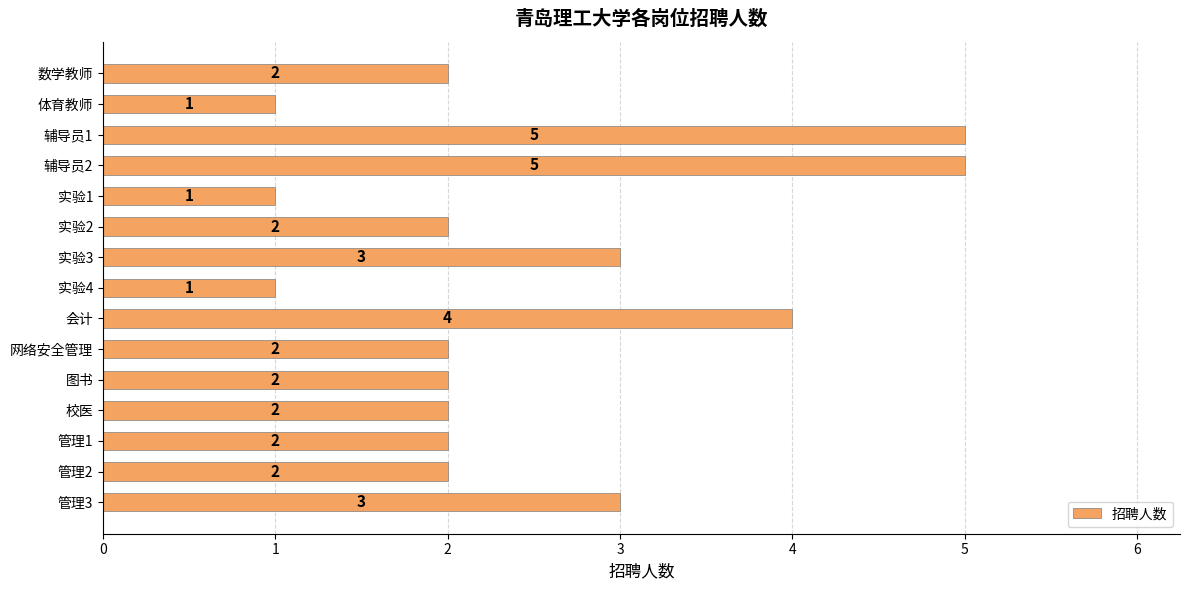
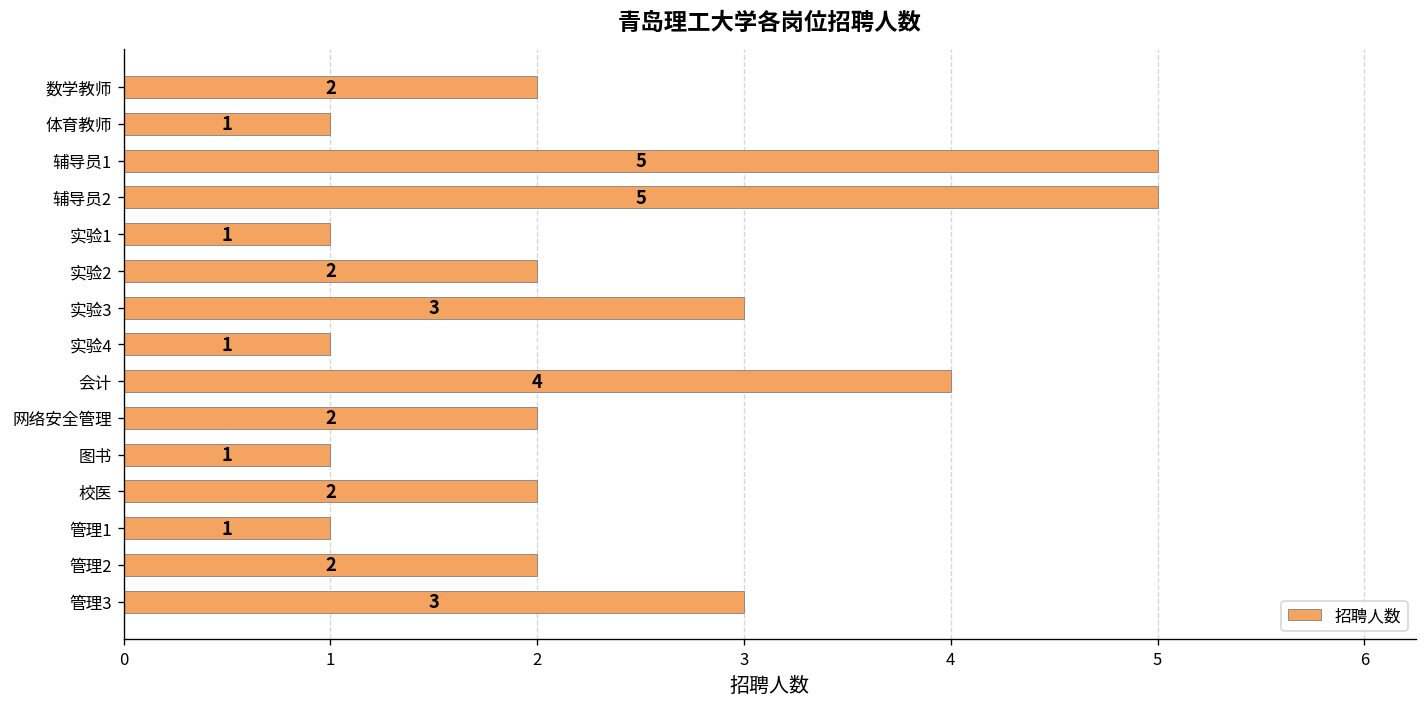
图书: 2 -> 1
管理1: 2 -> 1
